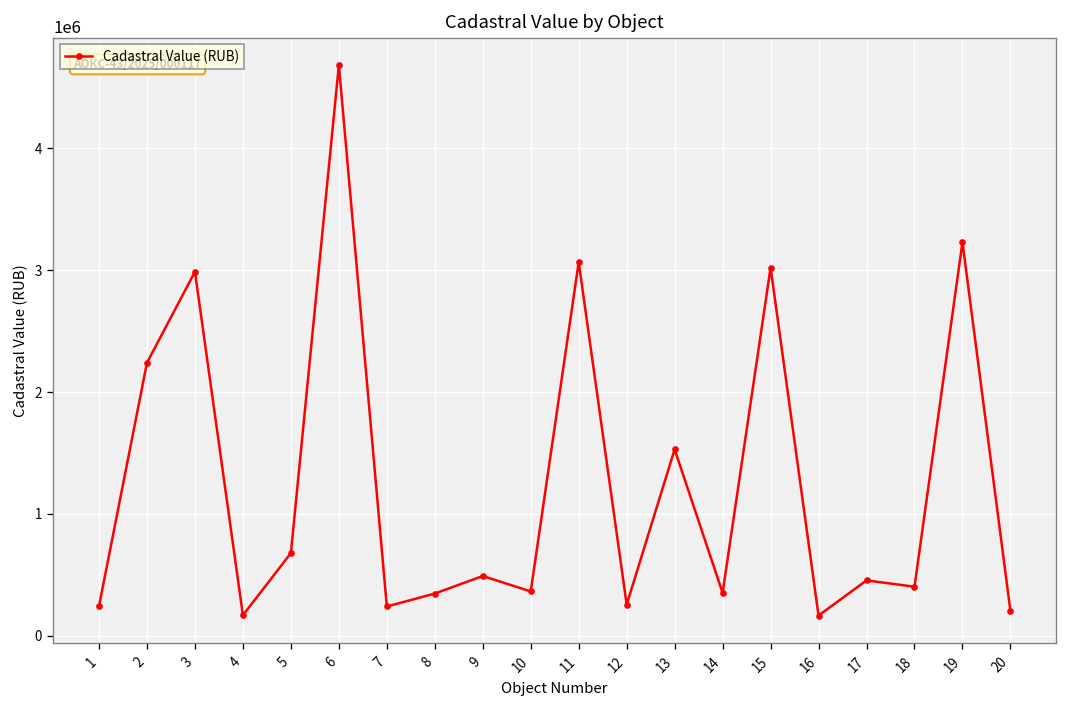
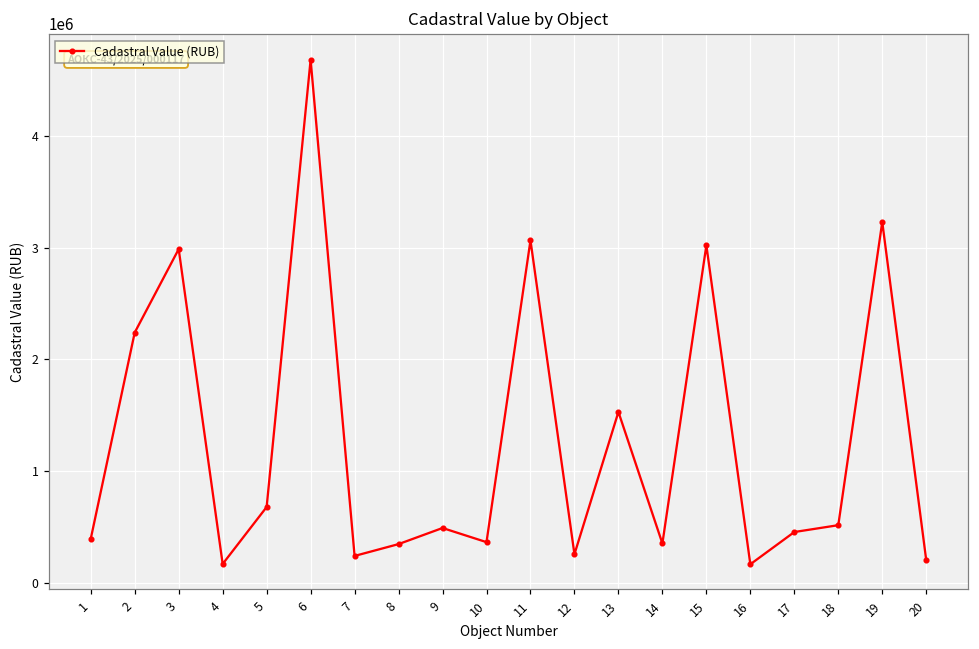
1: 240000 -> 390000
18: 400000 -> 520000
